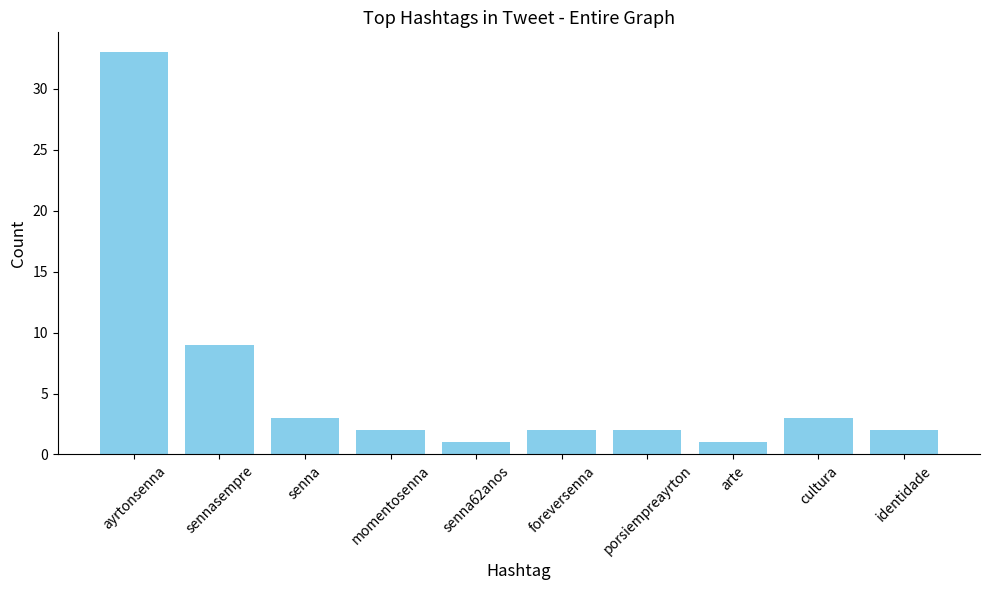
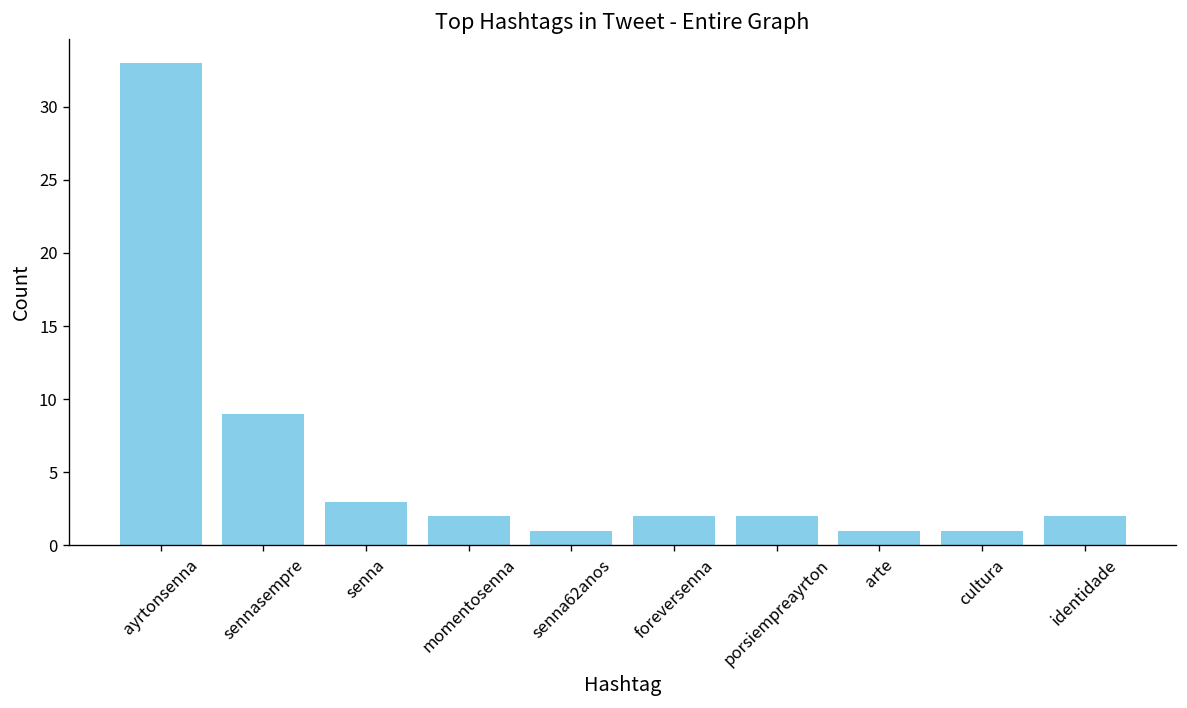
cultura: 3 -> 1
